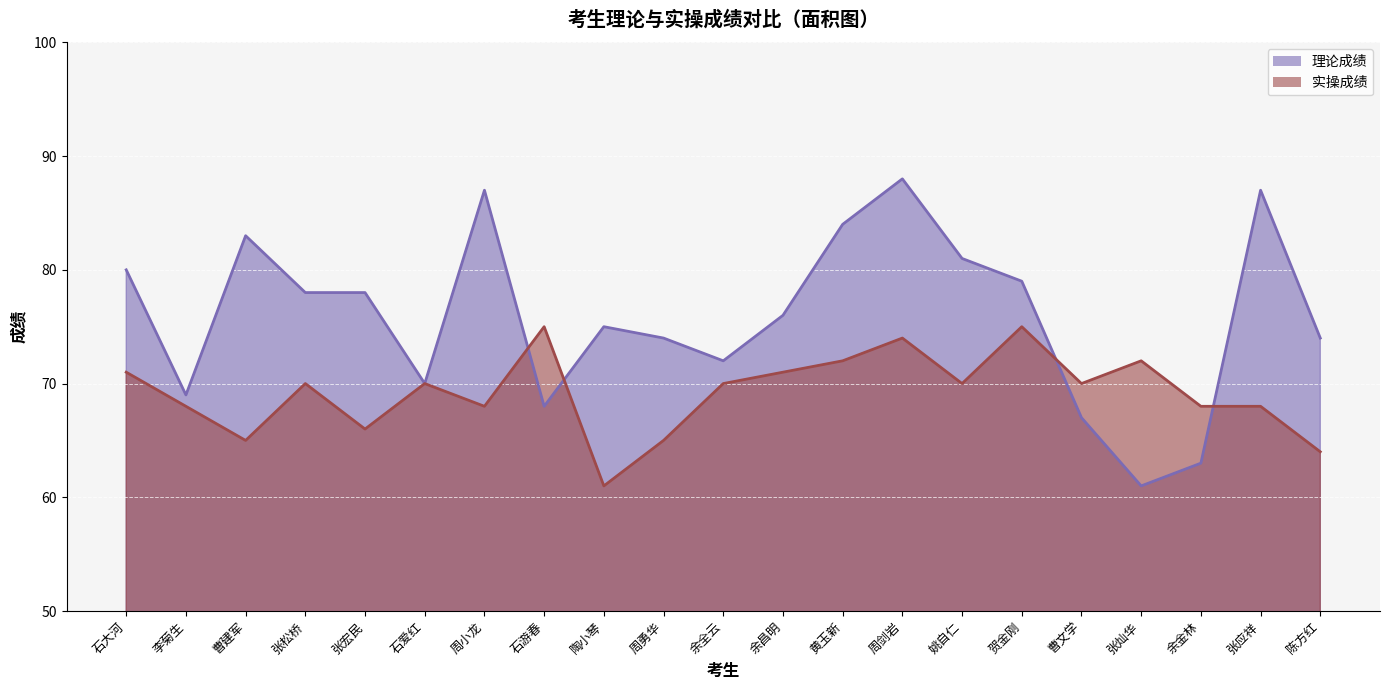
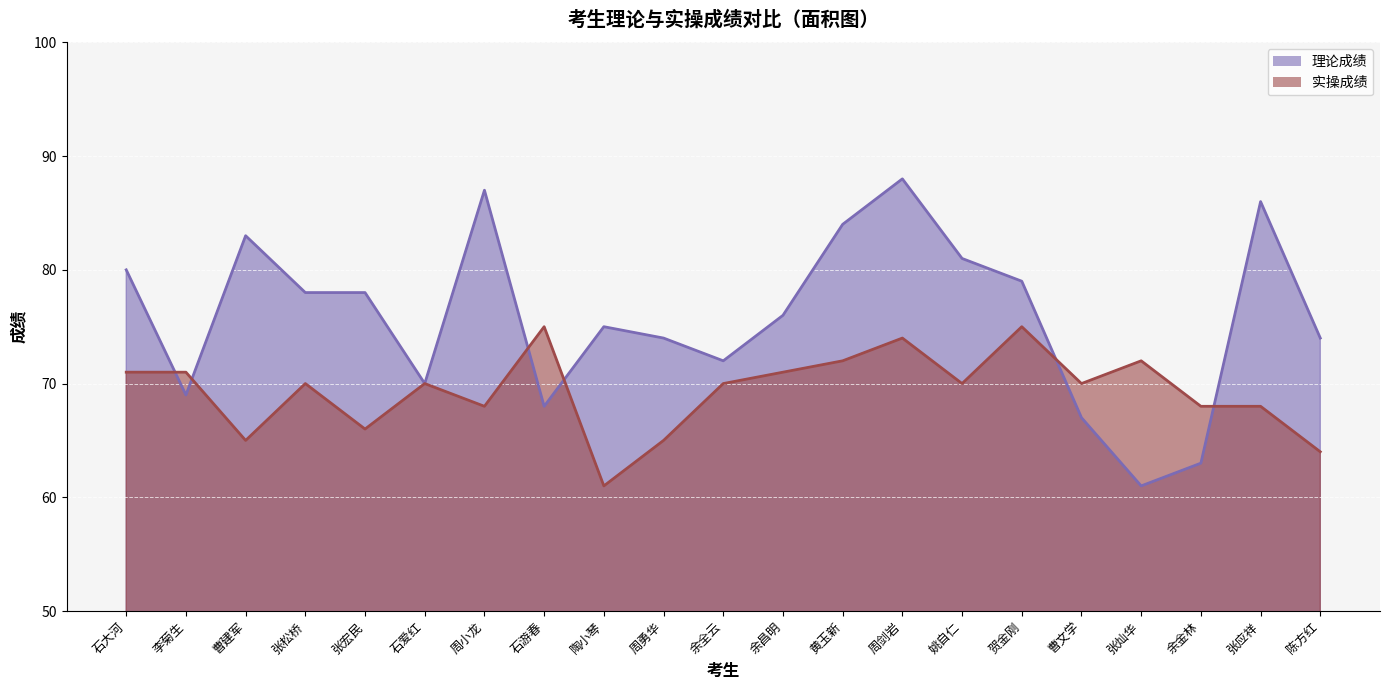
实操成绩, 李菊生: 68 -> 71
理论成绩, 张应祥: 87 -> 86
